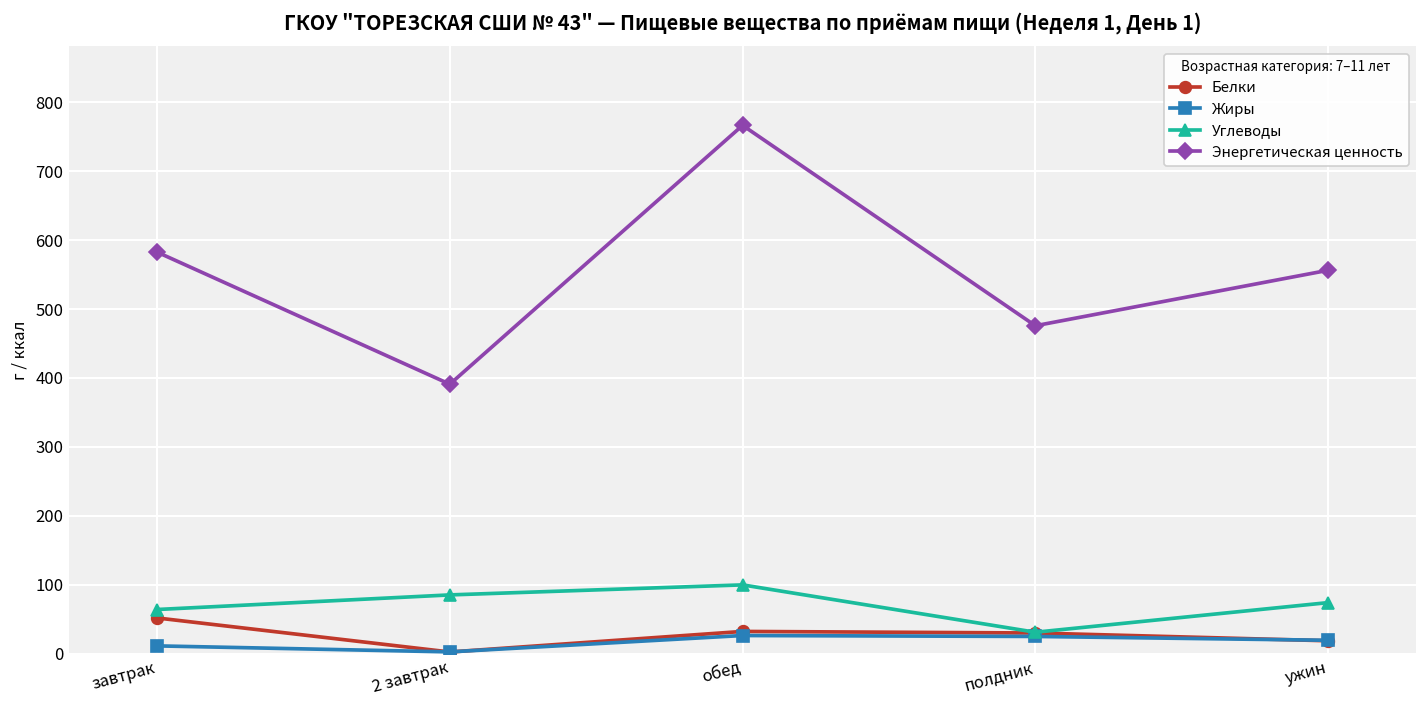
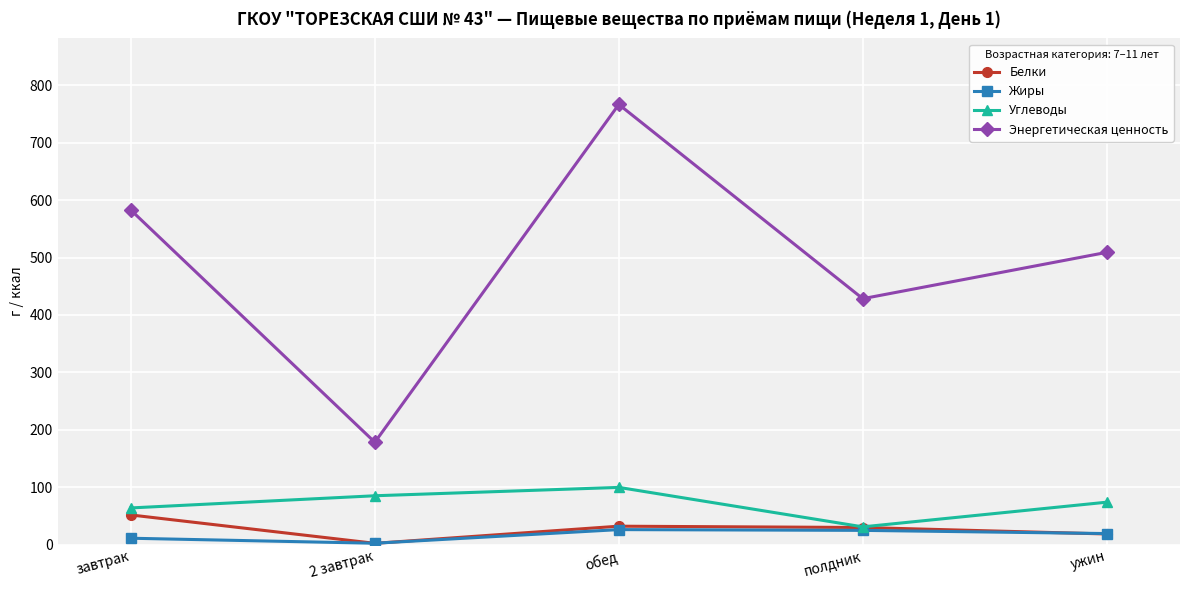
Энергетическая ценность, 2 завтрак: 390 -> 180
Энергетическая ценность, полдник: 480 -> 430
Энергетическая ценность, ужин: 560 -> 510
